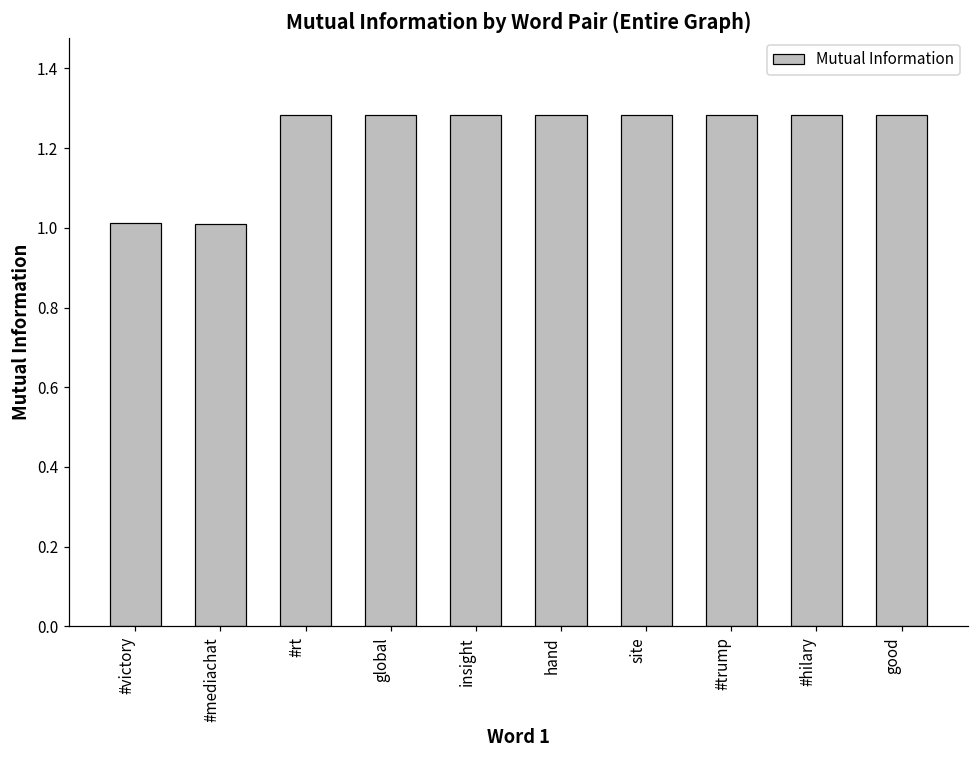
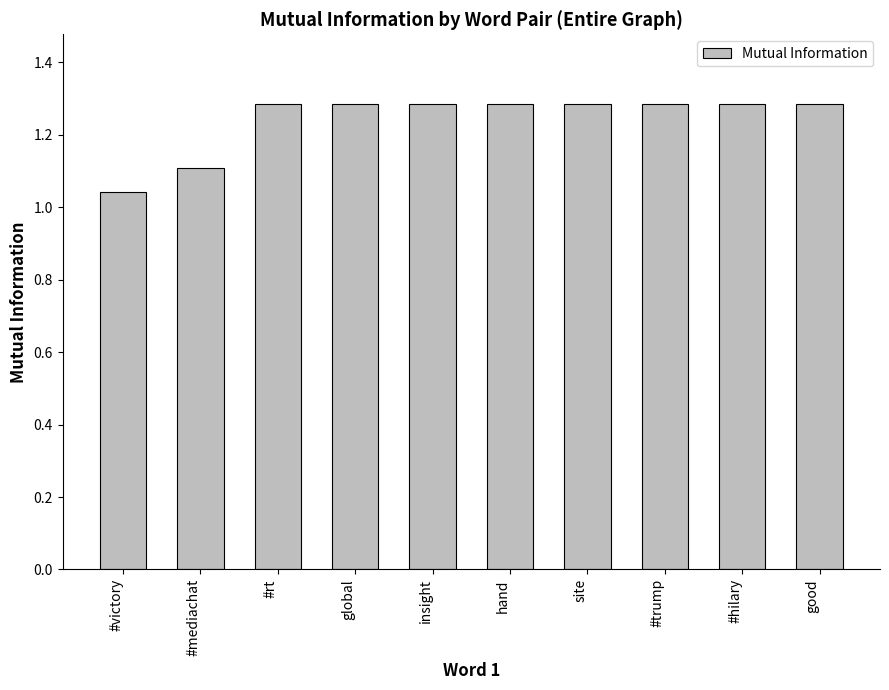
#victory: 1.01 -> 1.04
#mediachat: 1.01 -> 1.11
